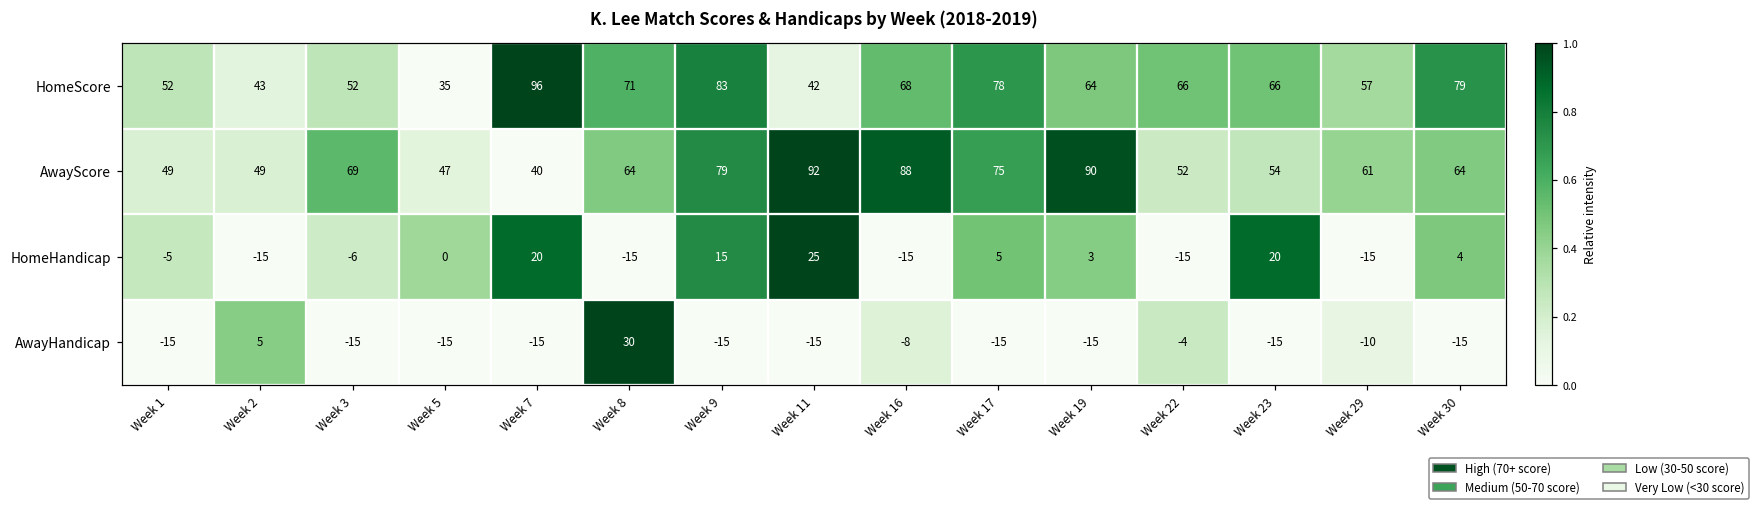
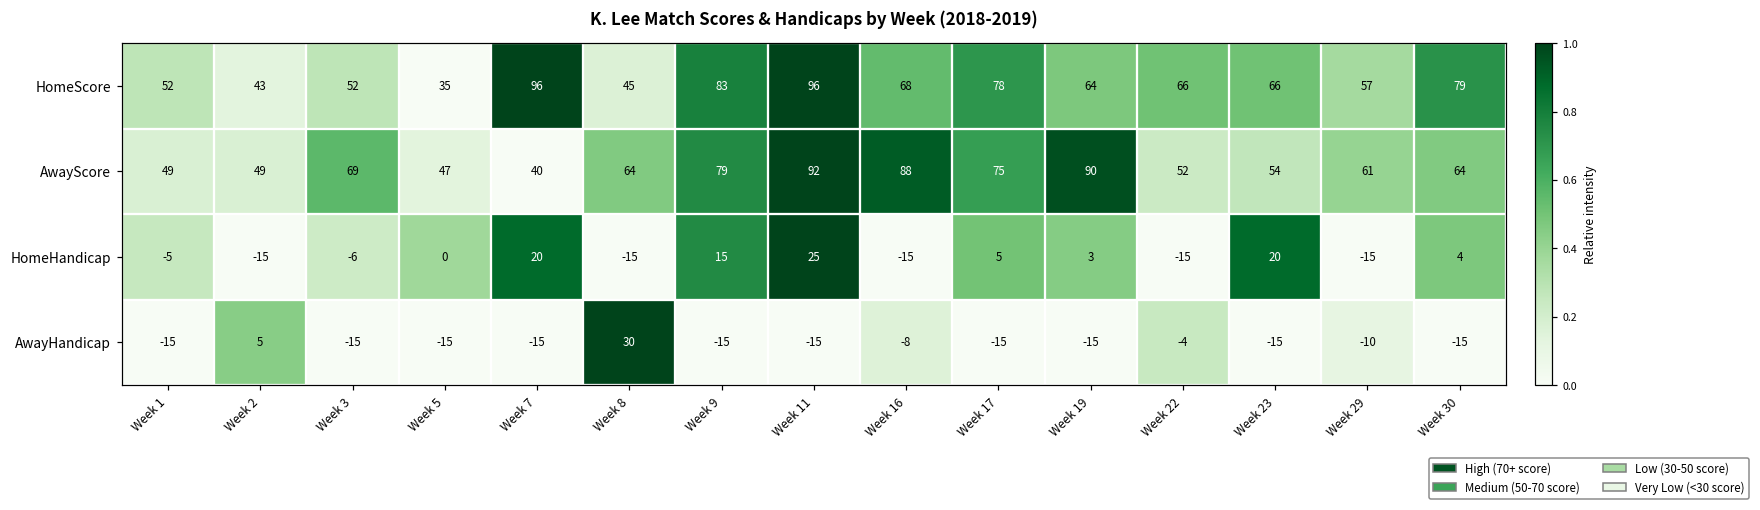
HomeScore, Week 8: 71 -> 45
HomeScore, Week 11: 42 -> 96
